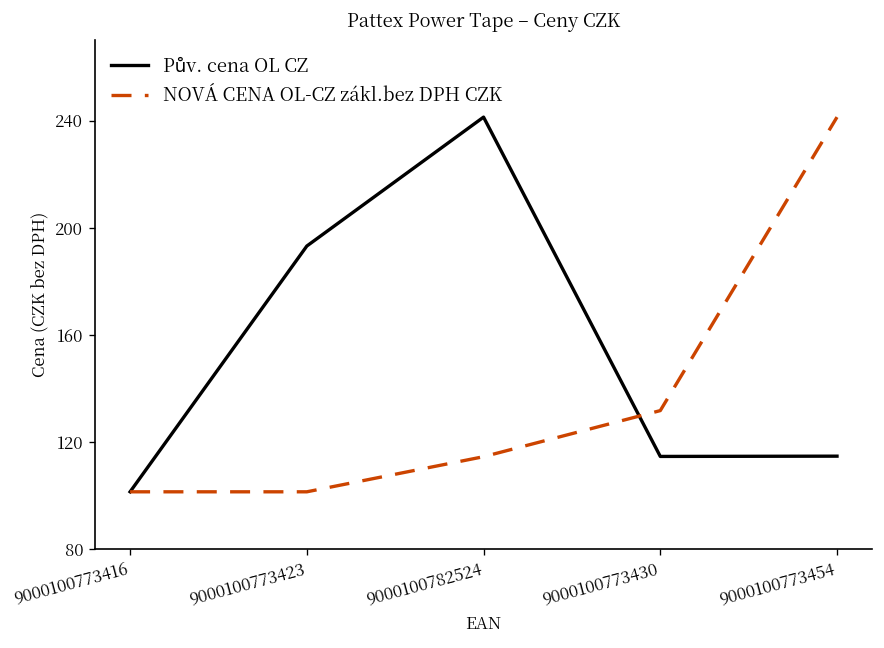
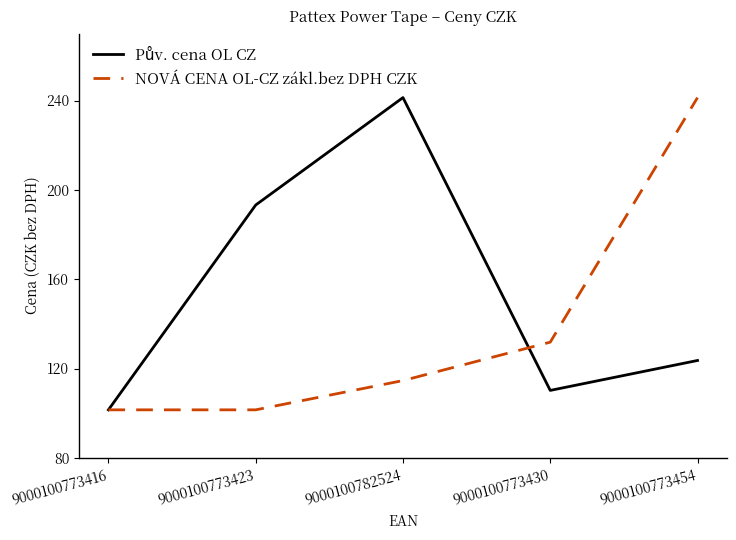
Pův. cena OL CZ, 9000100773430: 115 -> 110
Pův. cena OL CZ, 9000100773454: 115 -> 124
